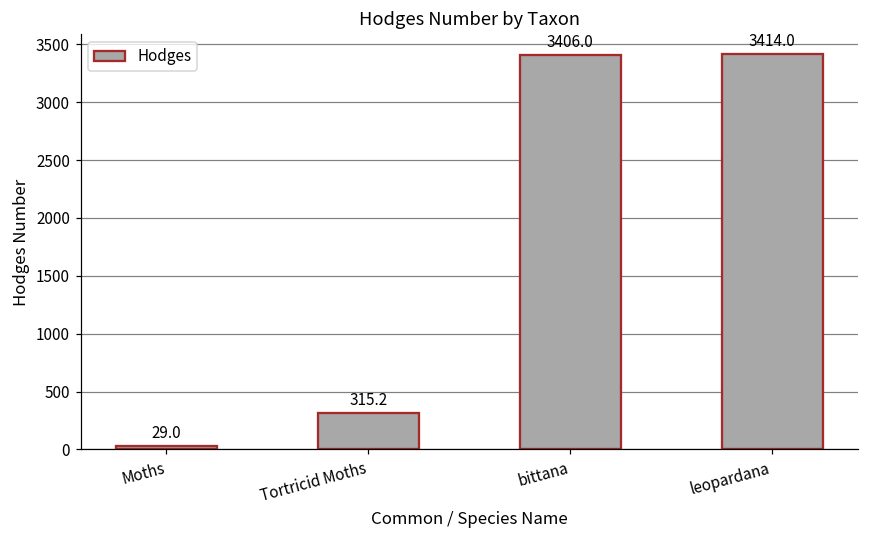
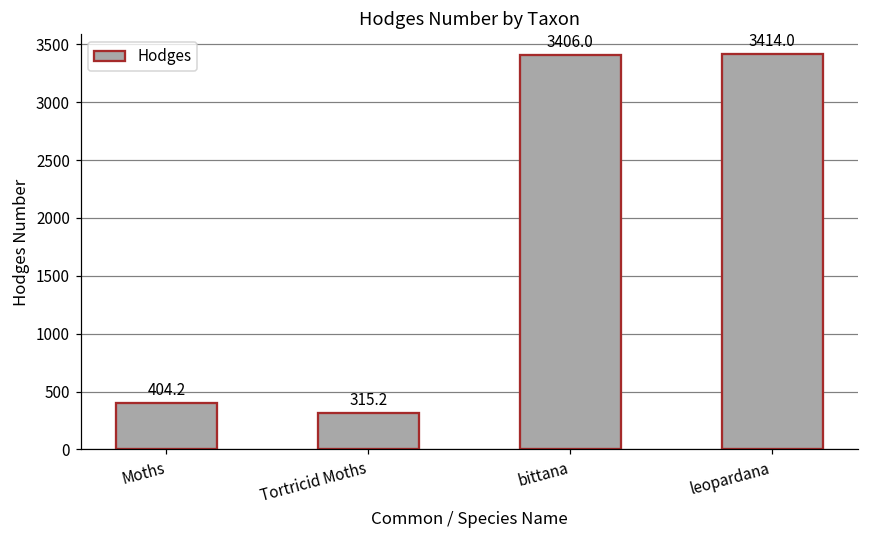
Moths: 29.0 -> 404.2
